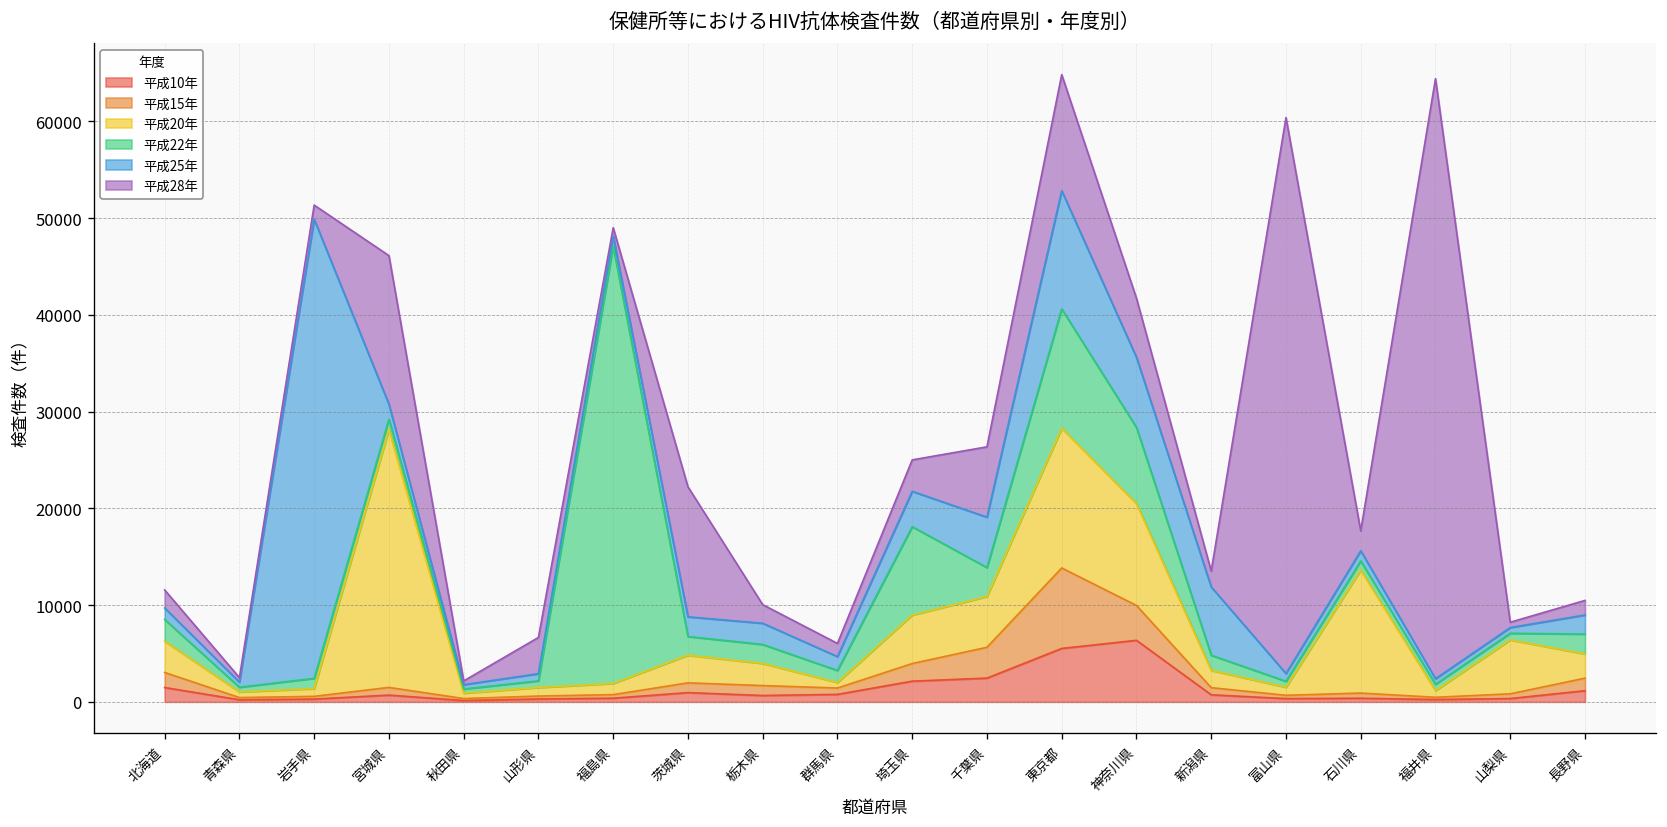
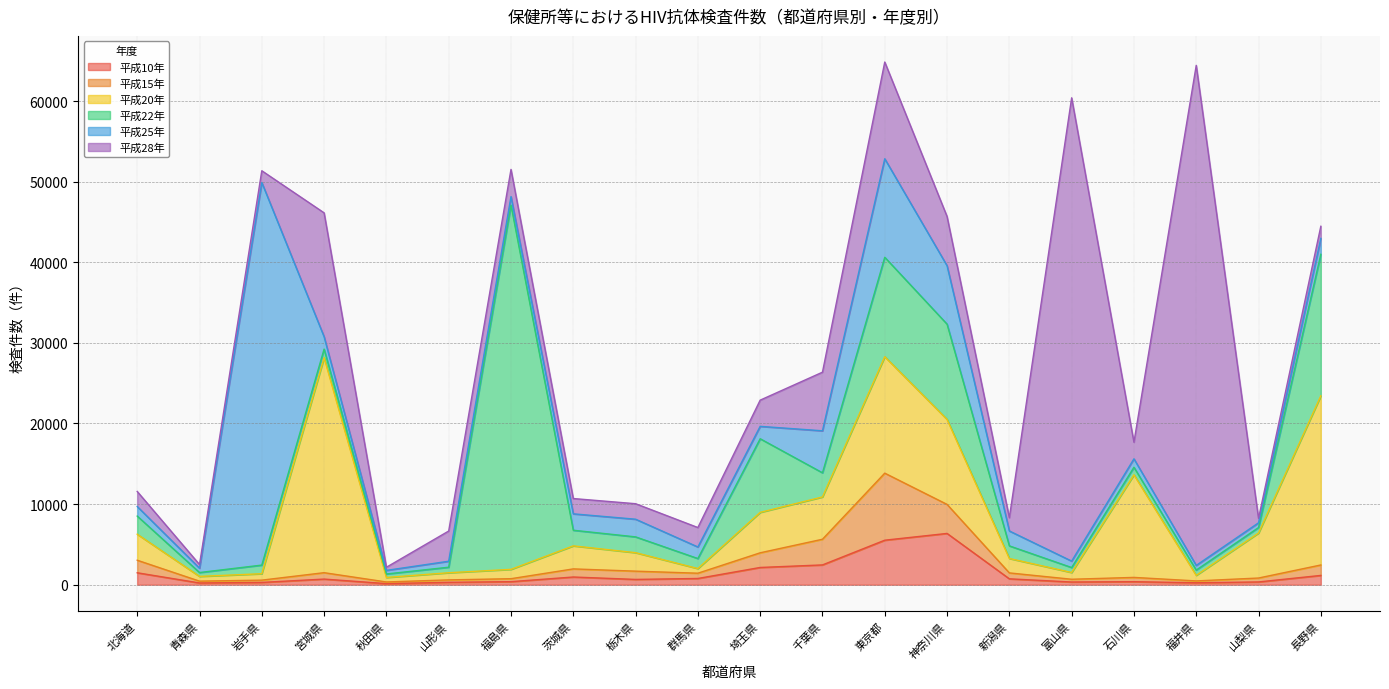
平成28年, 福島県: 1000 -> 3000
平成28年, 茨城県: 13000 -> 2000
平成28年, 群馬県: 1000 -> 2000
平成25年, 埼玉県: 4000 -> 2000
平成22年, 神奈川県: 8000 -> 12000
平成25年, 新潟県: 7000 -> 2000
平成20年, 長野県: 3000 -> 21000
平成22年, 長野県: 2000 -> 18000
